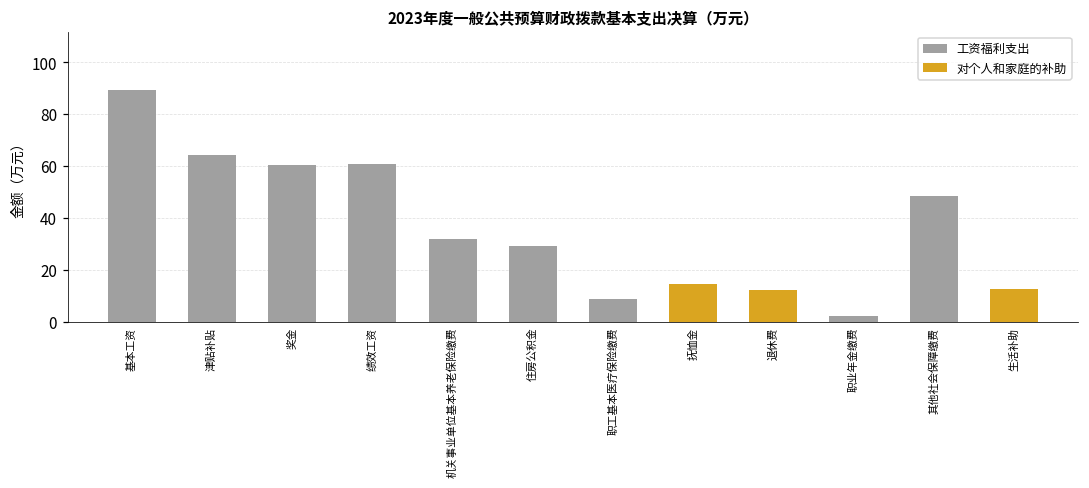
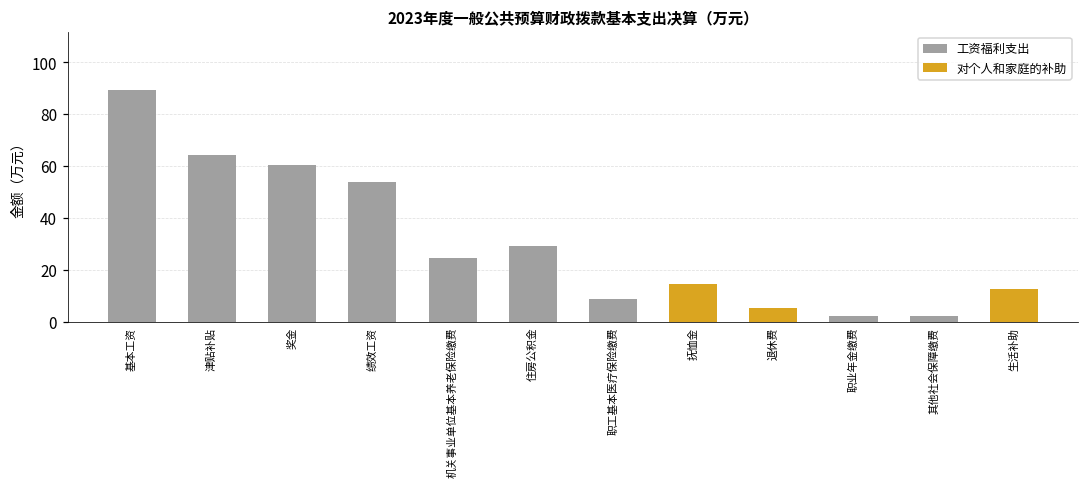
工资福利支出, 绩效工资: 61 -> 54
工资福利支出, 机关事业单位基本养老保险缴费: 32 -> 25
对个人和家庭的补助, 退休费: 12 -> 5
工资福利支出, 其他社会保障缴费: 48 -> 2
